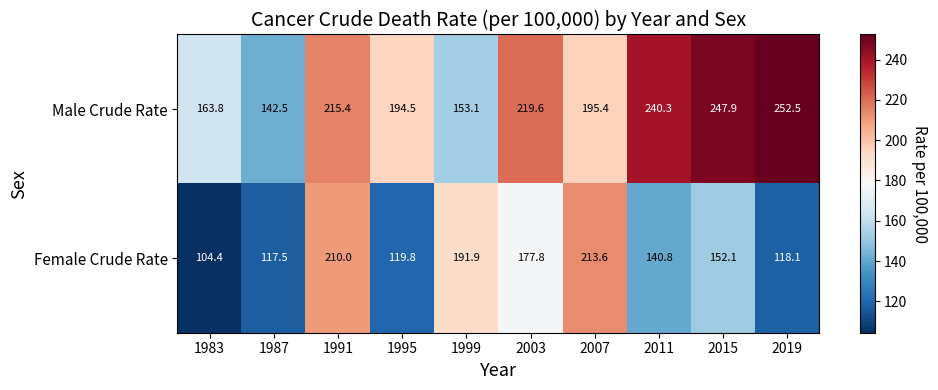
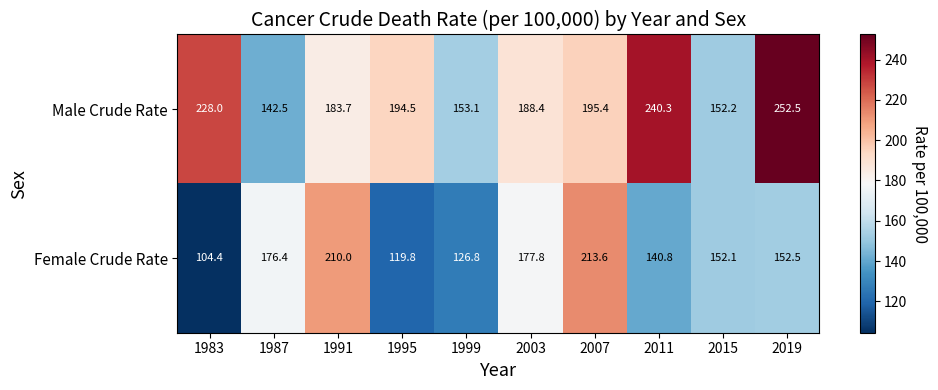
Male Crude Rate, 1983: 163.8 -> 228.0
Male Crude Rate, 1991: 215.4 -> 183.7
Male Crude Rate, 2003: 219.6 -> 188.4
Male Crude Rate, 2015: 247.9 -> 152.2
Female Crude Rate, 1987: 117.5 -> 176.4
Female Crude Rate, 1999: 191.9 -> 126.8
Female Crude Rate, 2019: 118.1 -> 152.5
